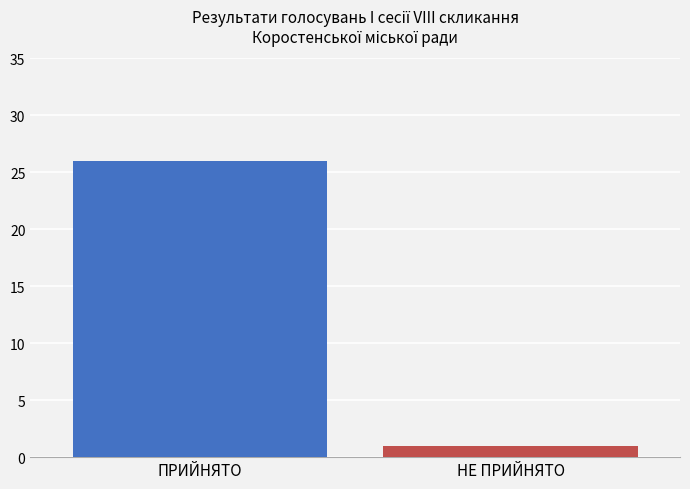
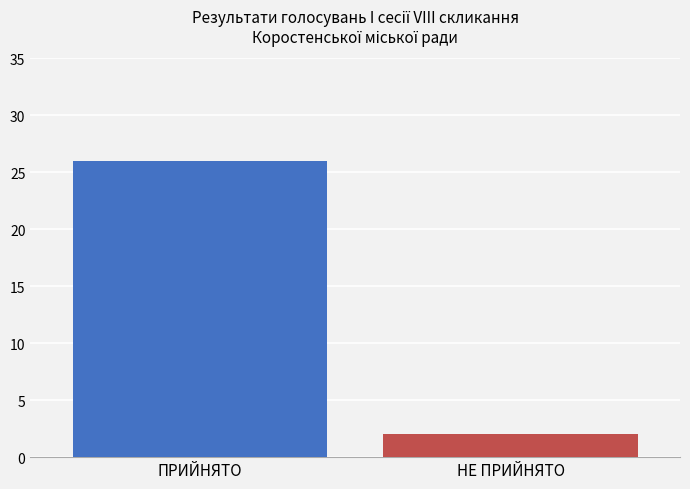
НЕ ПРИЙНЯТО: 1 -> 2
